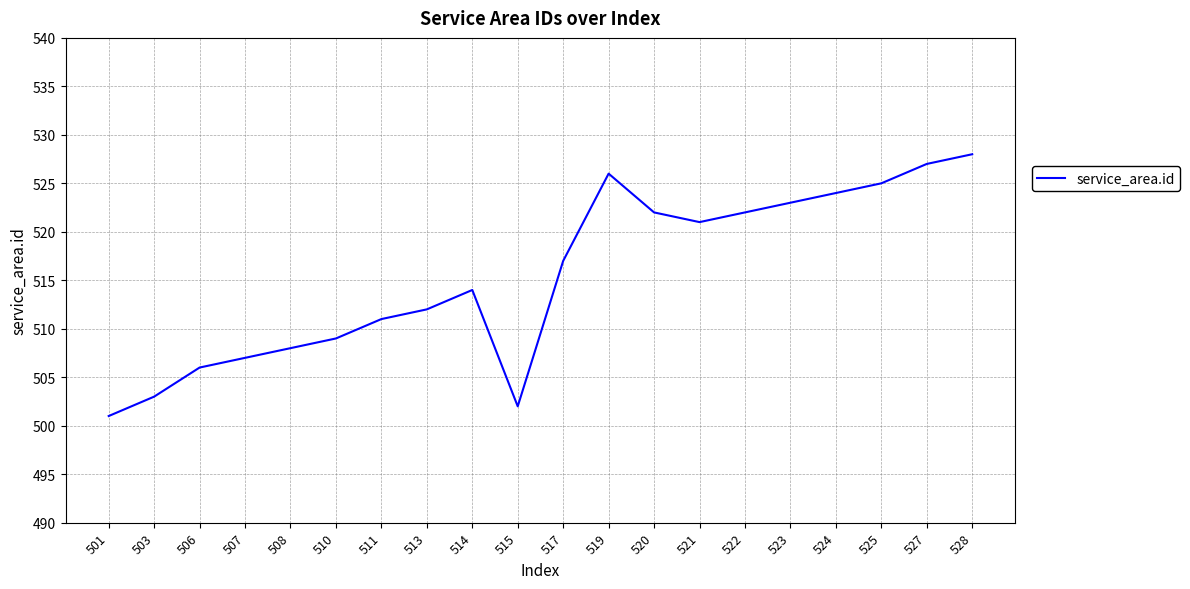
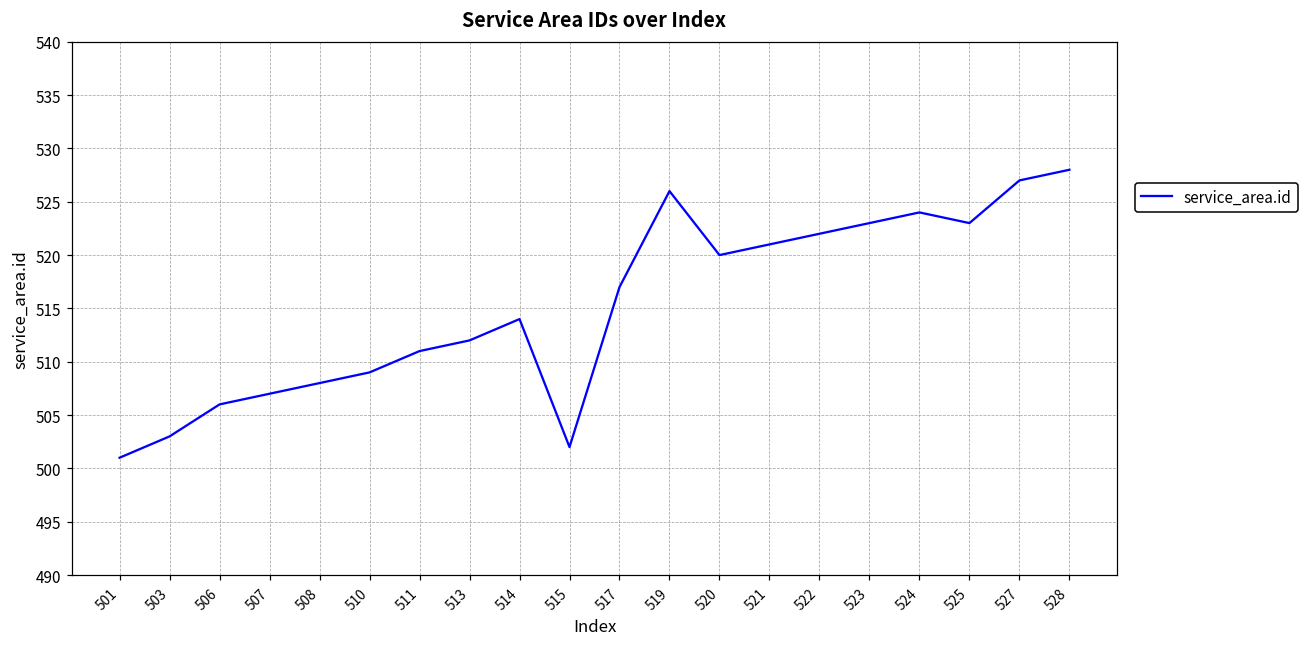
520: 522 -> 520
525: 525 -> 523
